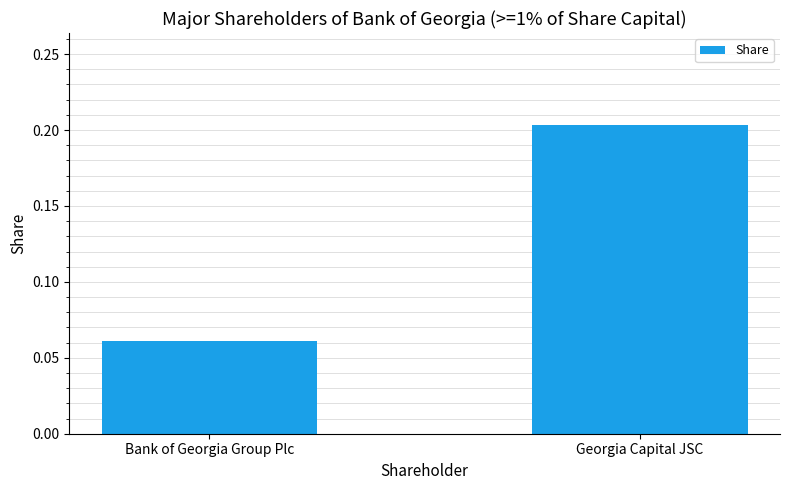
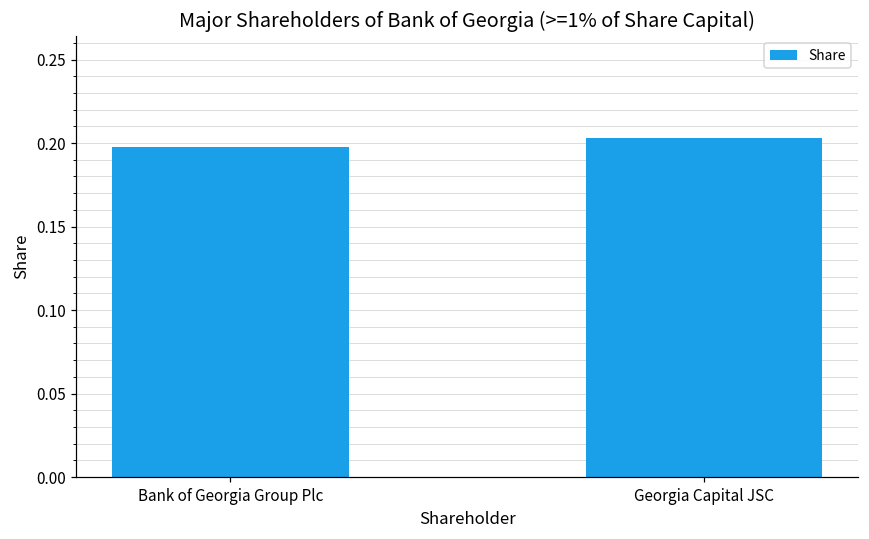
Bank of Georgia Group Plc: 0.061 -> 0.198
